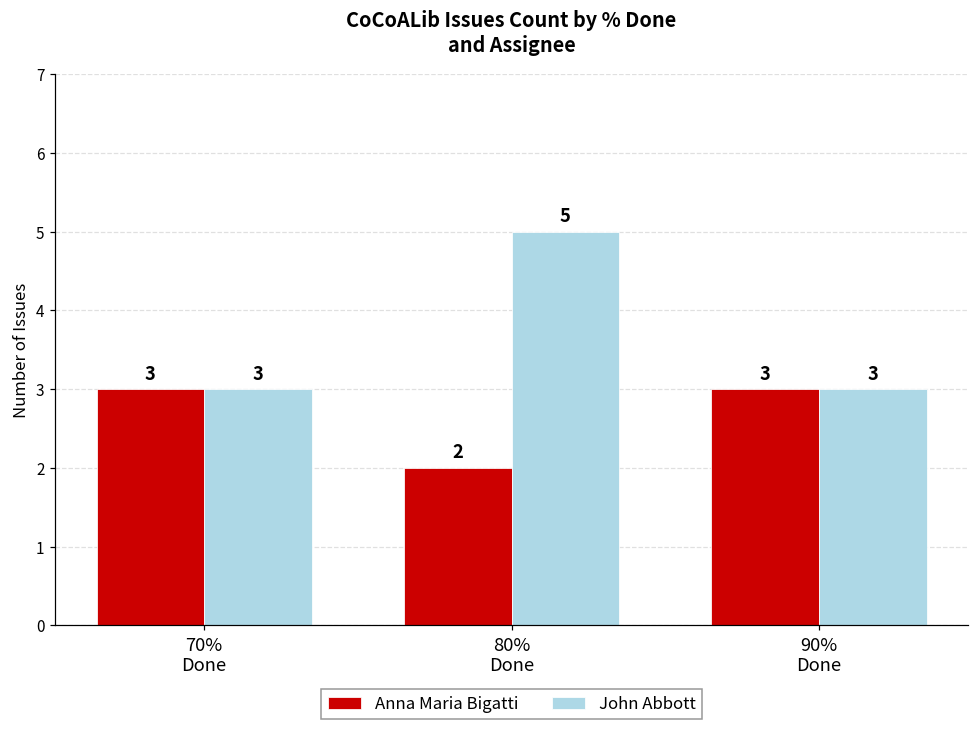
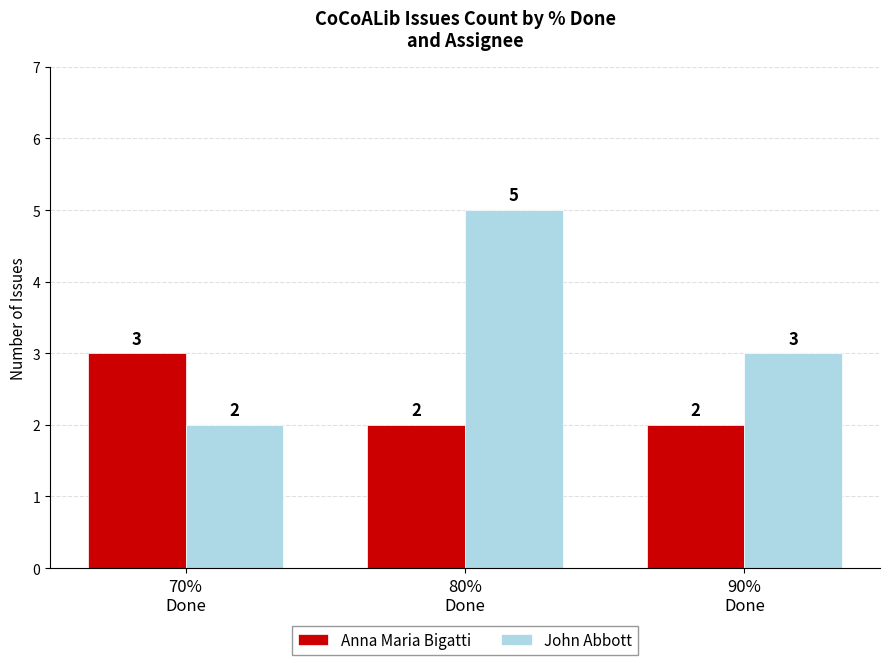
John Abbott, 70% Done: 3 -> 2
Anna Maria Bigatti, 90% Done: 3 -> 2
